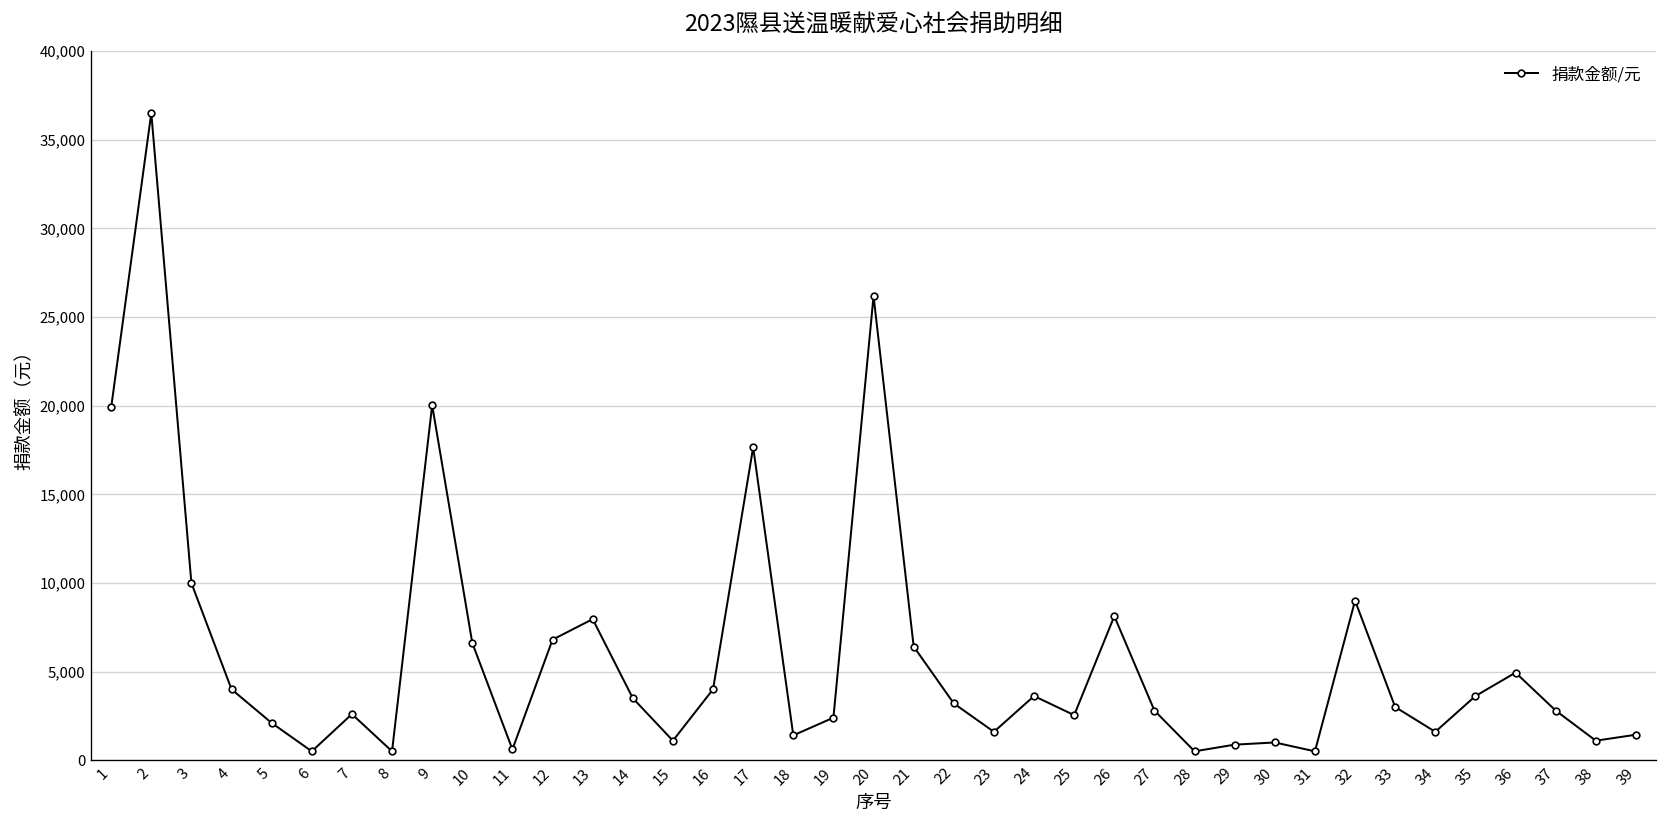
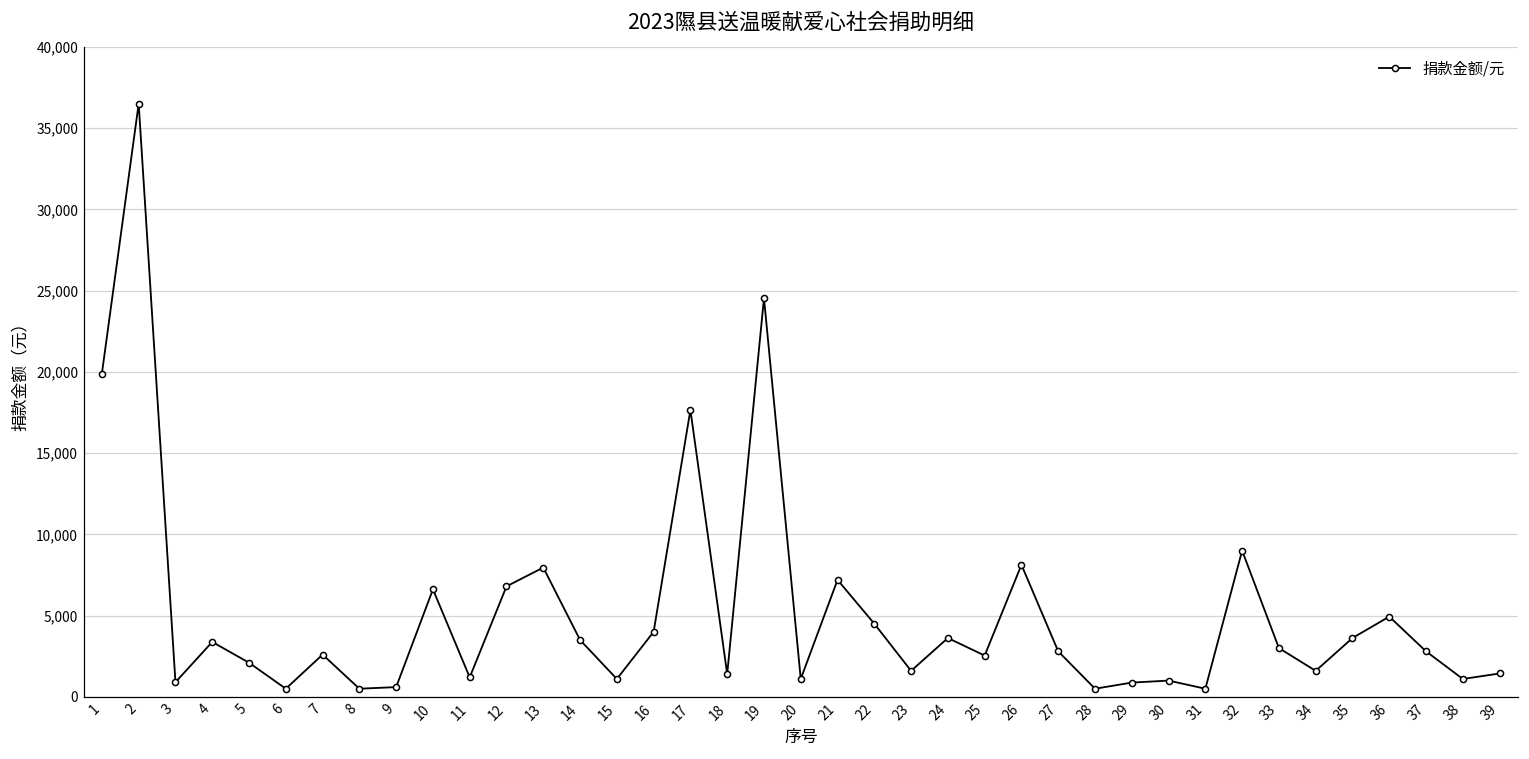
3: 10,000 -> 900
4: 4,000 -> 3,400
9: 20,000 -> 600
11: 600 -> 1,200
19: 2,400 -> 24,500
20: 26,200 -> 1,100
21: 6,400 -> 7,200
22: 3,200 -> 4,500
